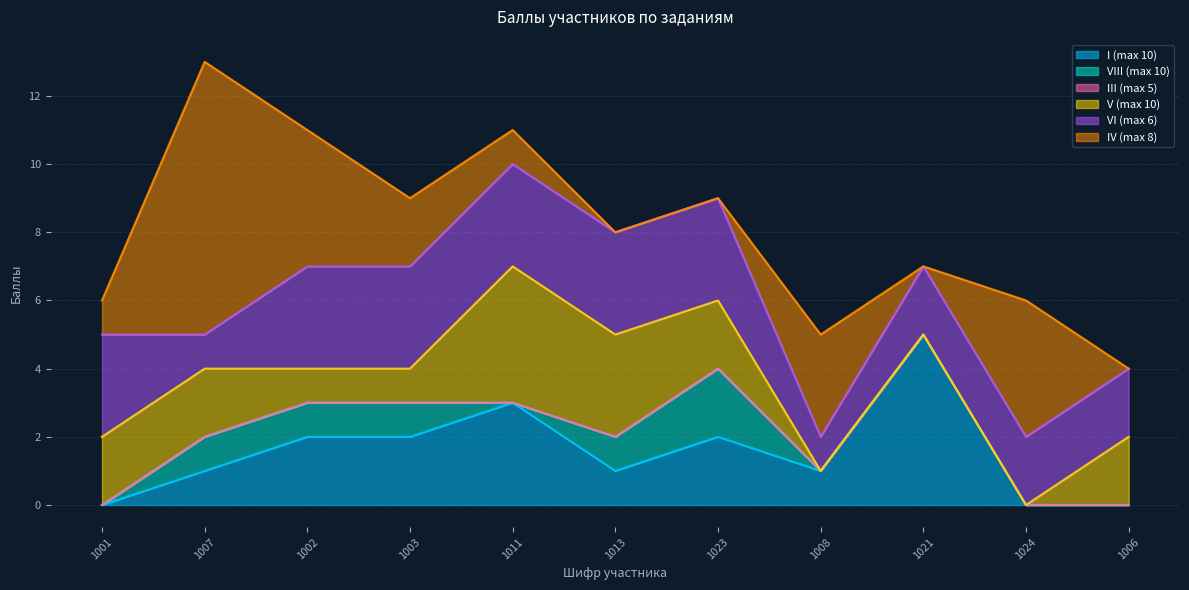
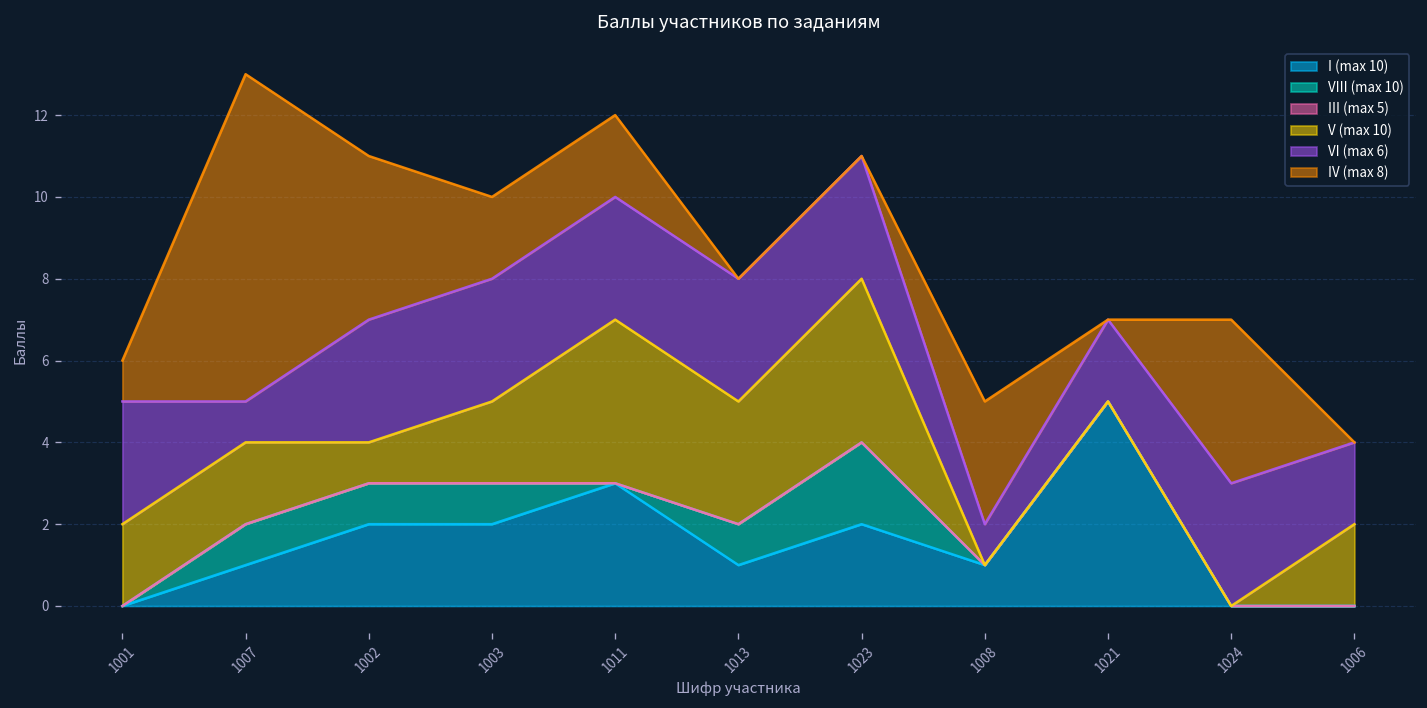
V (max 10), 1003: 1 -> 2
IV (max 8), 1011: 1 -> 2
V (max 10), 1023: 2 -> 4
VI (max 6), 1024: 2 -> 3
